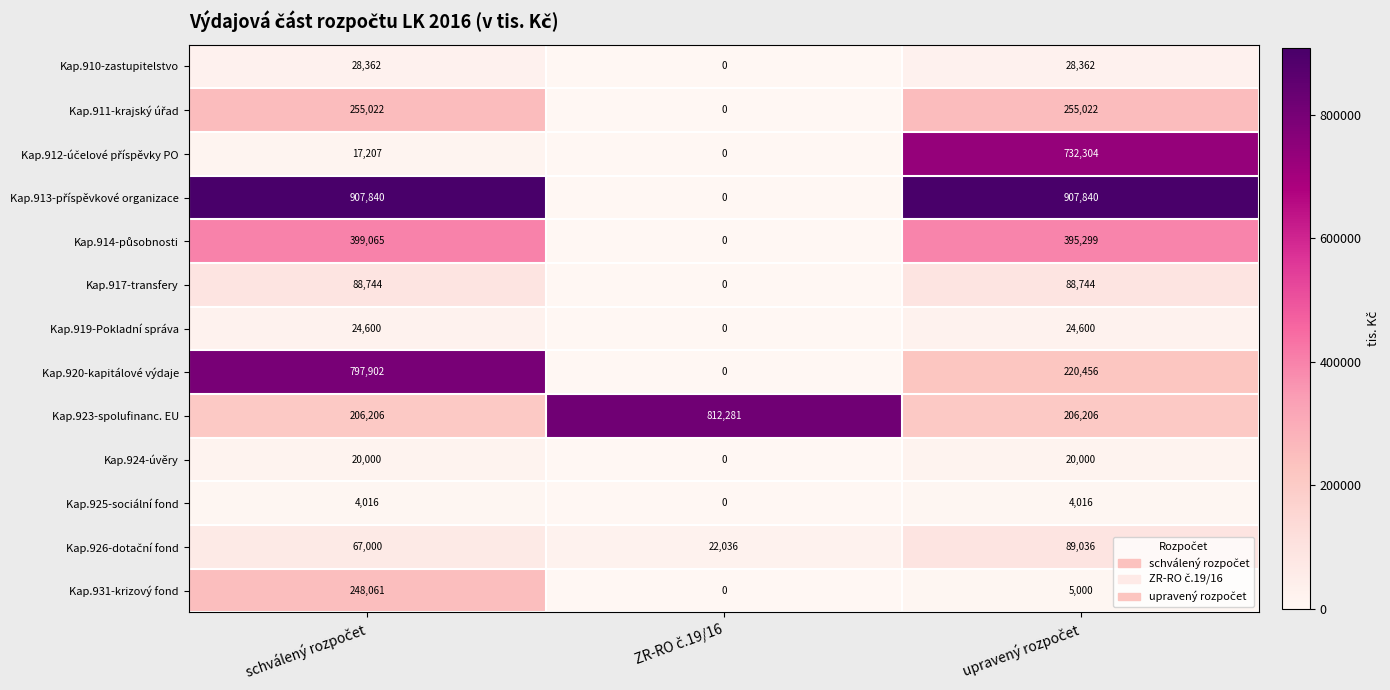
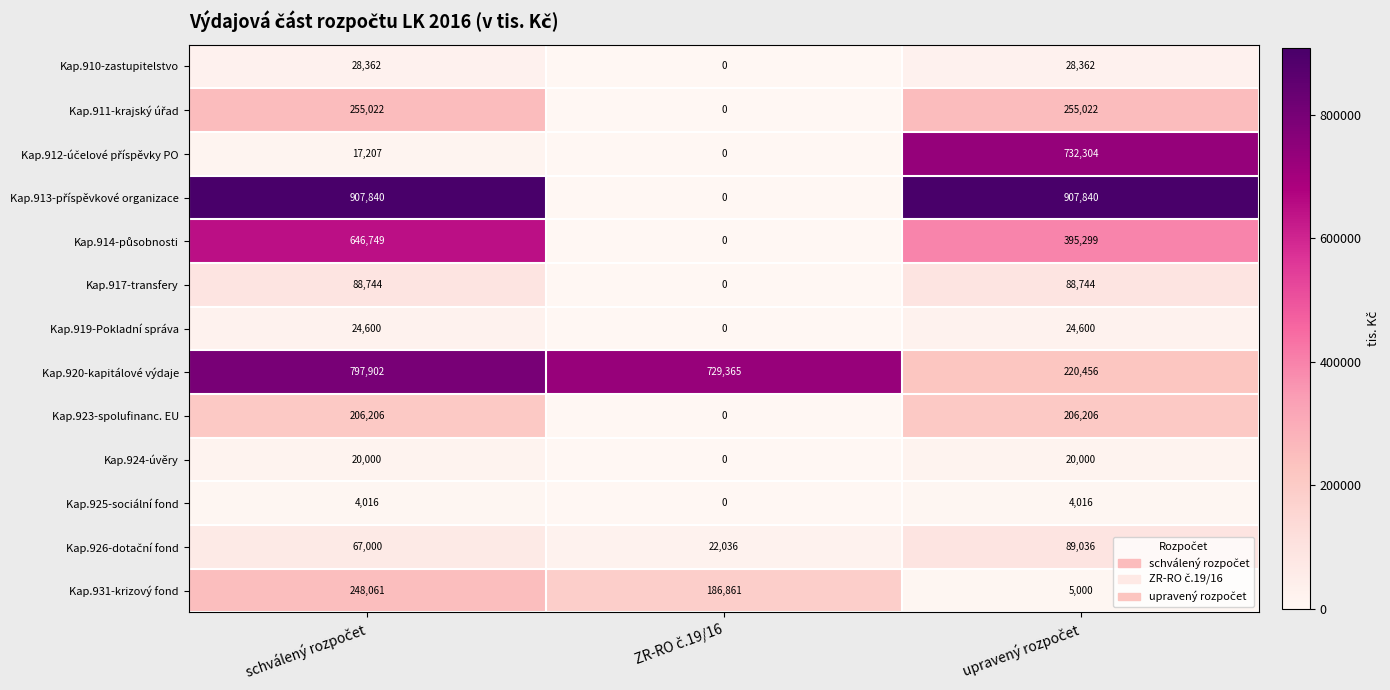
Kap.914-působnosti, schválený rozpočet: 399,065 -> 646,749
Kap.920-kapitálové výdaje, ZR-RO č.19/16: 0 -> 729,365
Kap.923-spolufinanc. EU, ZR-RO č.19/16: 812,281 -> 0
Kap.931-krizový fond, ZR-RO č.19/16: 0 -> 186,861
